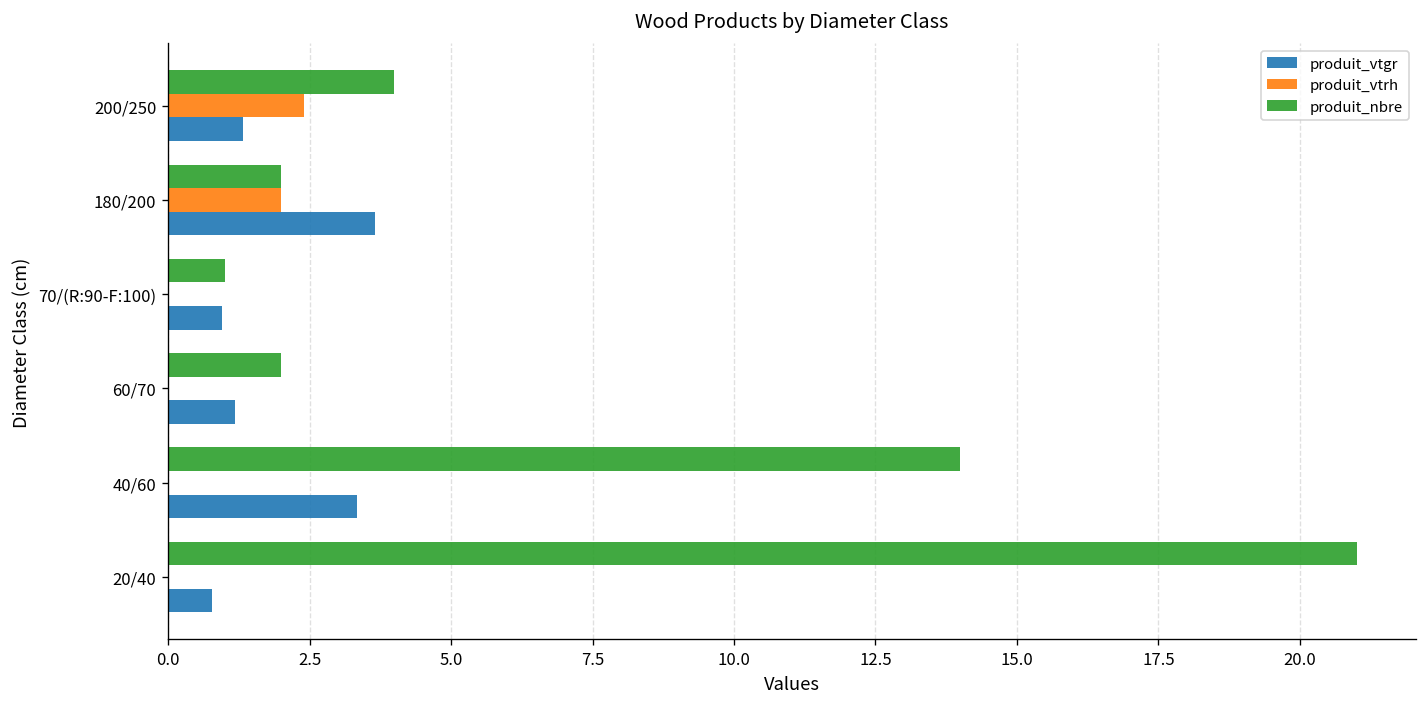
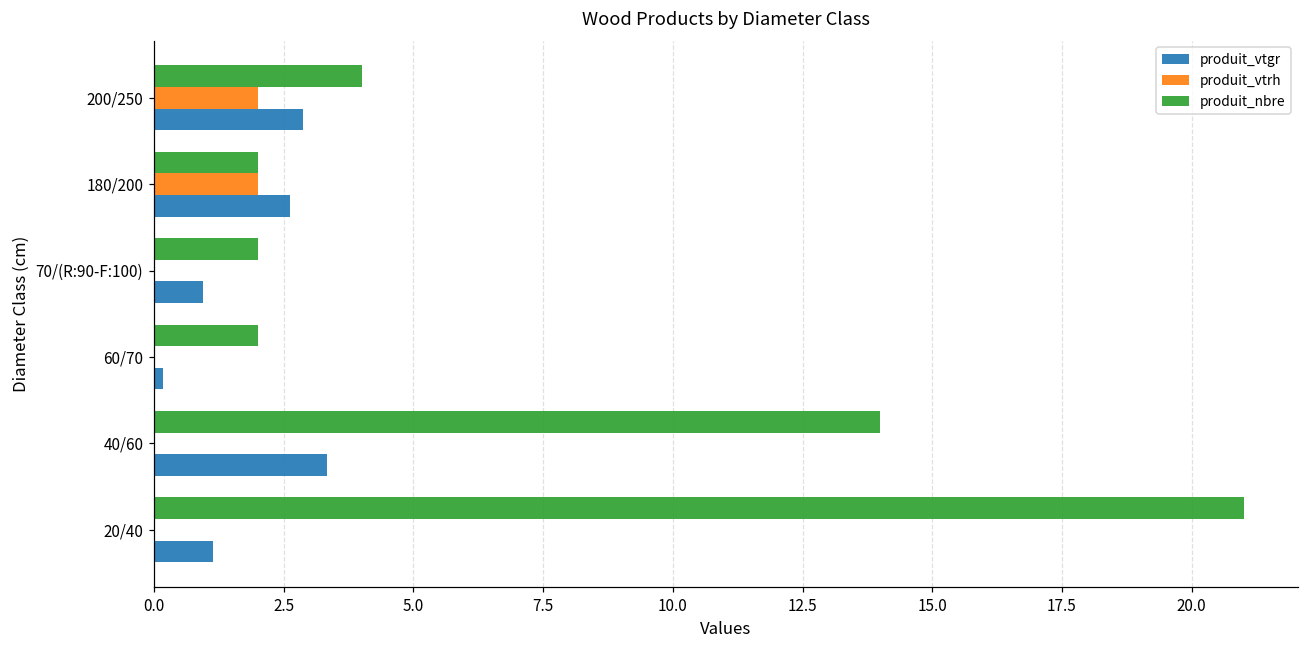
produit_vtrh, 200/250: 2.4 -> 2.0
produit_vtgr, 200/250: 1.3 -> 2.9
produit_vtgr, 180/200: 3.7 -> 2.6
produit_nbre, 70/(R:90-F:100): 1 -> 2
produit_vtgr, 60/70: 1.2 -> 0.2
produit_vtgr, 20/40: 0.8 -> 1.1
